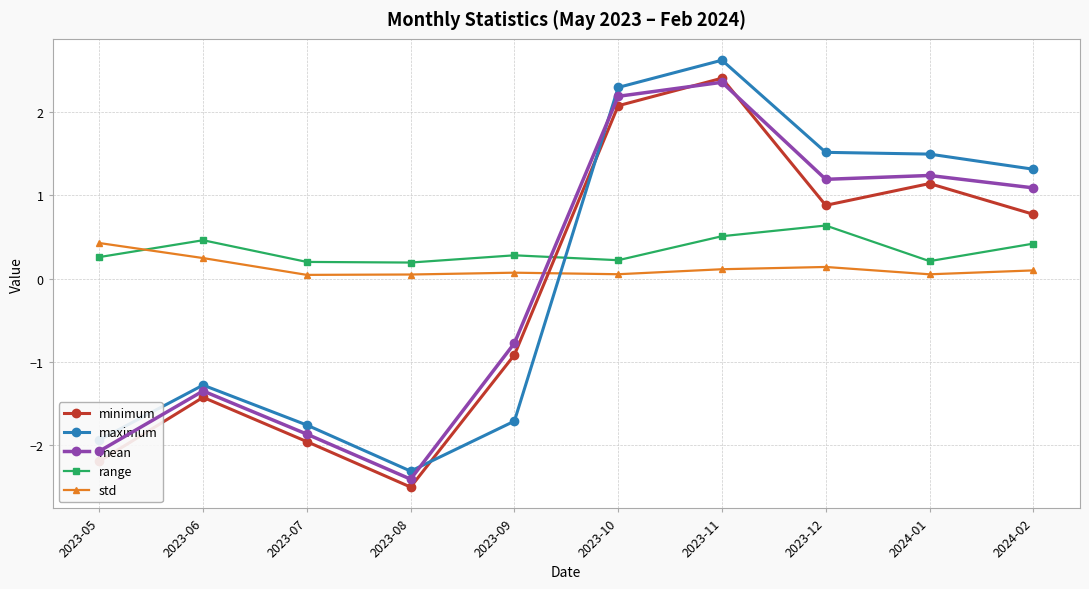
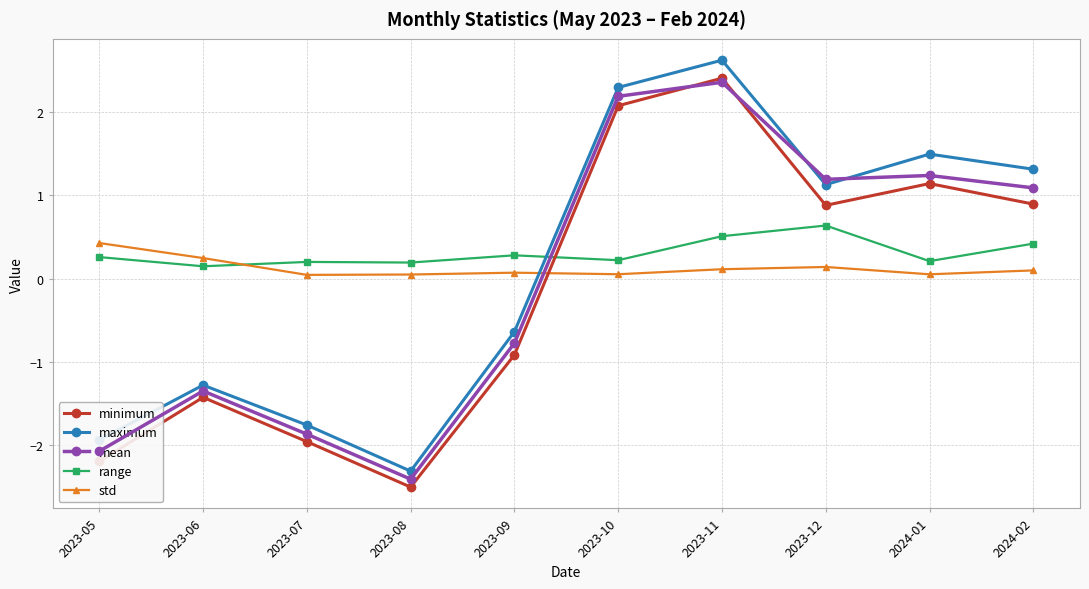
range, 2023-06: 0.5 -> 0.1
maximum, 2023-09: -1.7 -> -0.6
maximum, 2023-12: 1.5 -> 1.1
minimum, 2024-02: 0.8 -> 0.9
